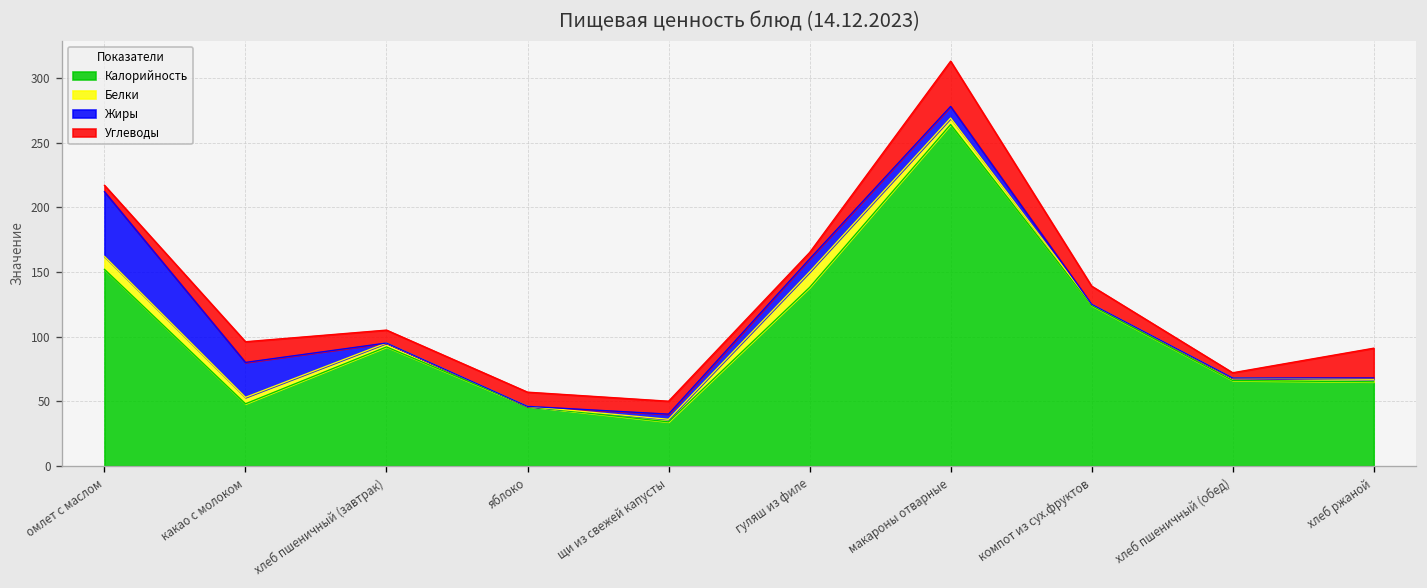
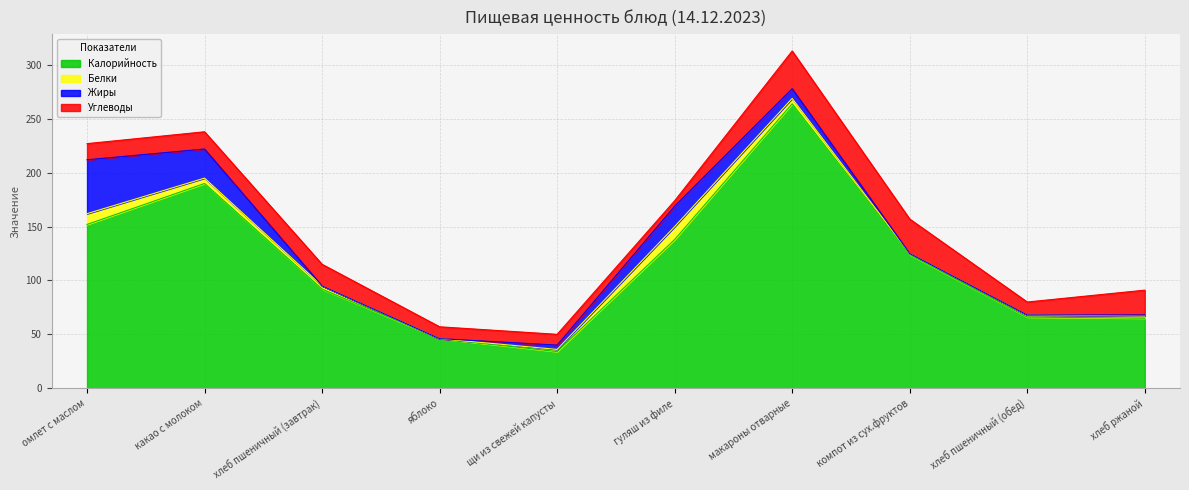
Углеводы, омлет с маслом: 5 -> 15
Калорийность, какао с молоком: 48 -> 190
Углеводы, хлеб пшеничный (завтрак): 10 -> 20
Жиры, гуляш из филе: 10 -> 19
Углеводы, компот из сух.фруктов: 14 -> 32
Углеводы, хлеб пшеничный (обед): 4 -> 12
